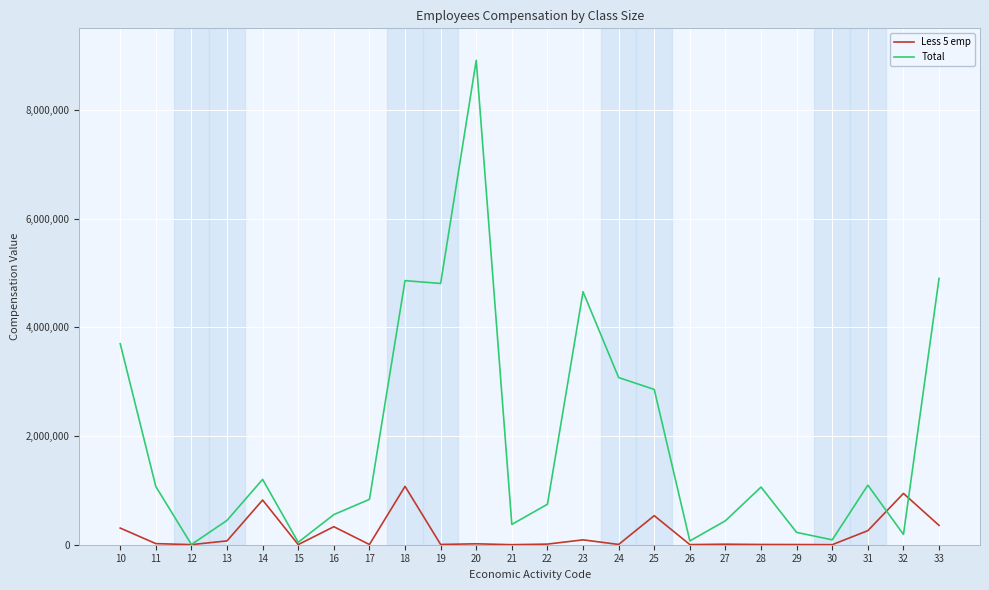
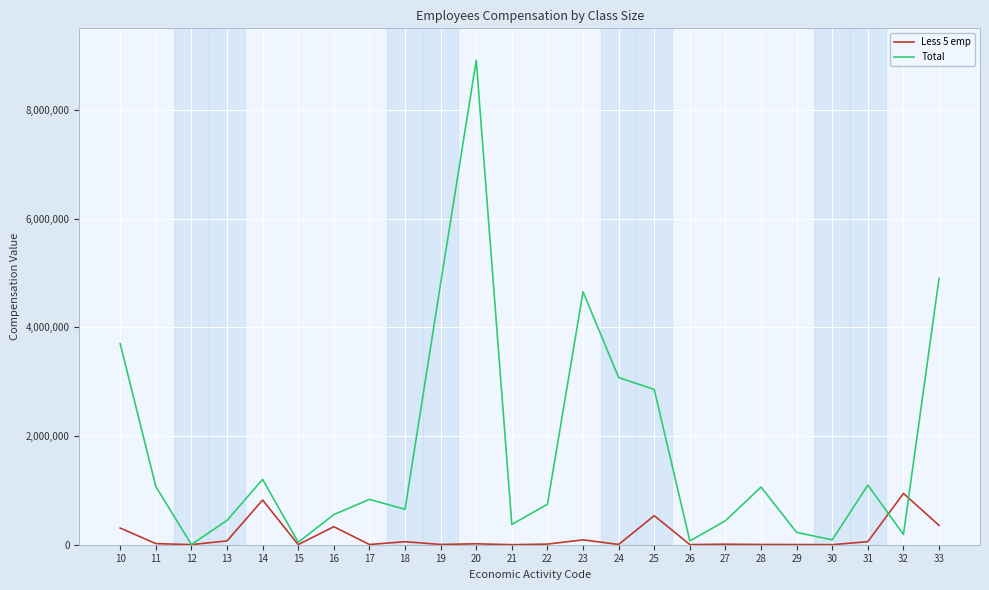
Less 5 emp, 18: 1,100,000 -> 100,000
Total, 18: 4,900,000 -> 700,000
Less 5 emp, 31: 300,000 -> 100,000
